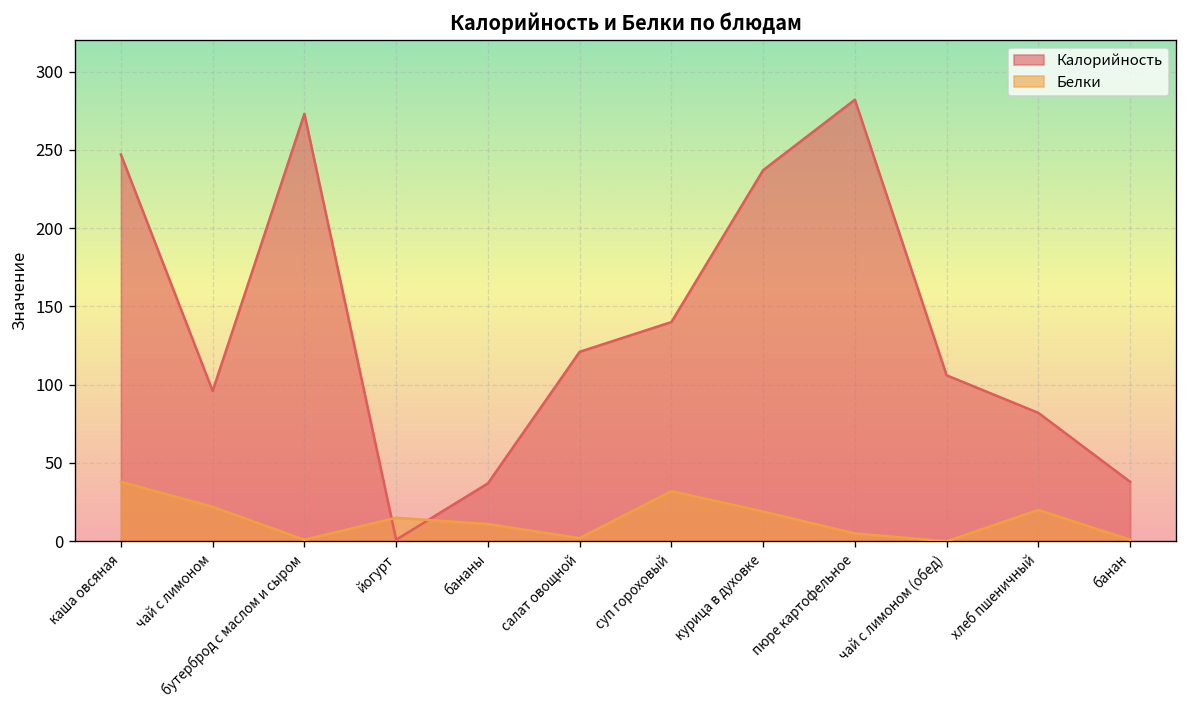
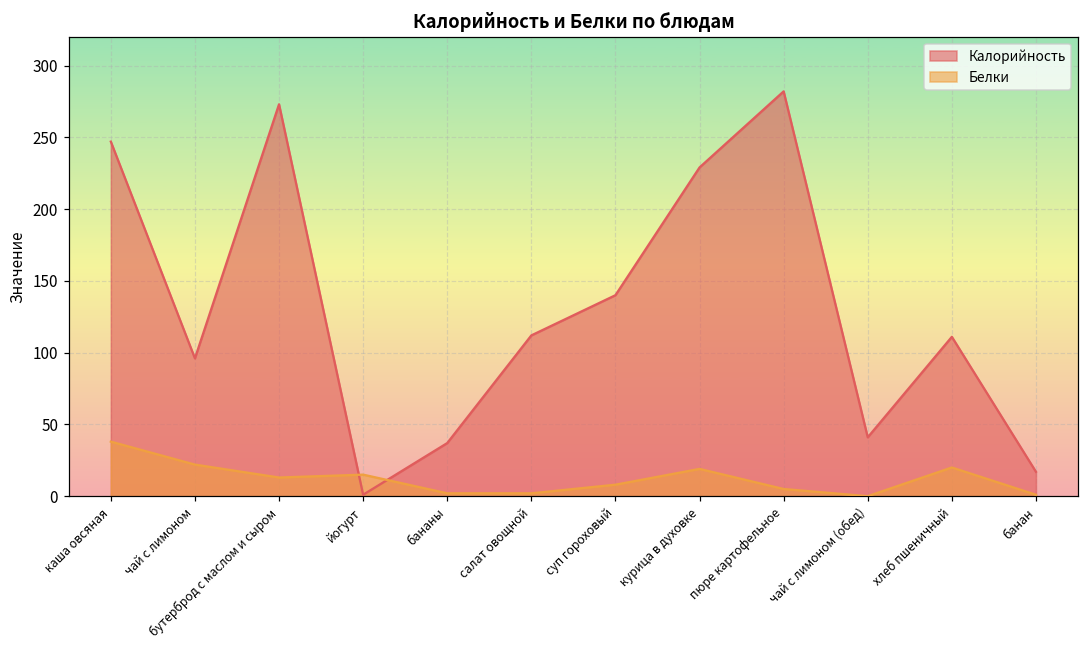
Белки, бутерброд с маслом и сыром: 1 -> 13
Белки, бананы: 11 -> 2
Калорийность, салат овощной: 121 -> 112
Белки, суп гороховый: 32 -> 8
Калорийность, курица в духовке: 237 -> 229
Калорийность, чай с лимоном (обед): 106 -> 41
Калорийность, хлеб пшеничный: 82 -> 111
Калорийность, банан: 38 -> 17
